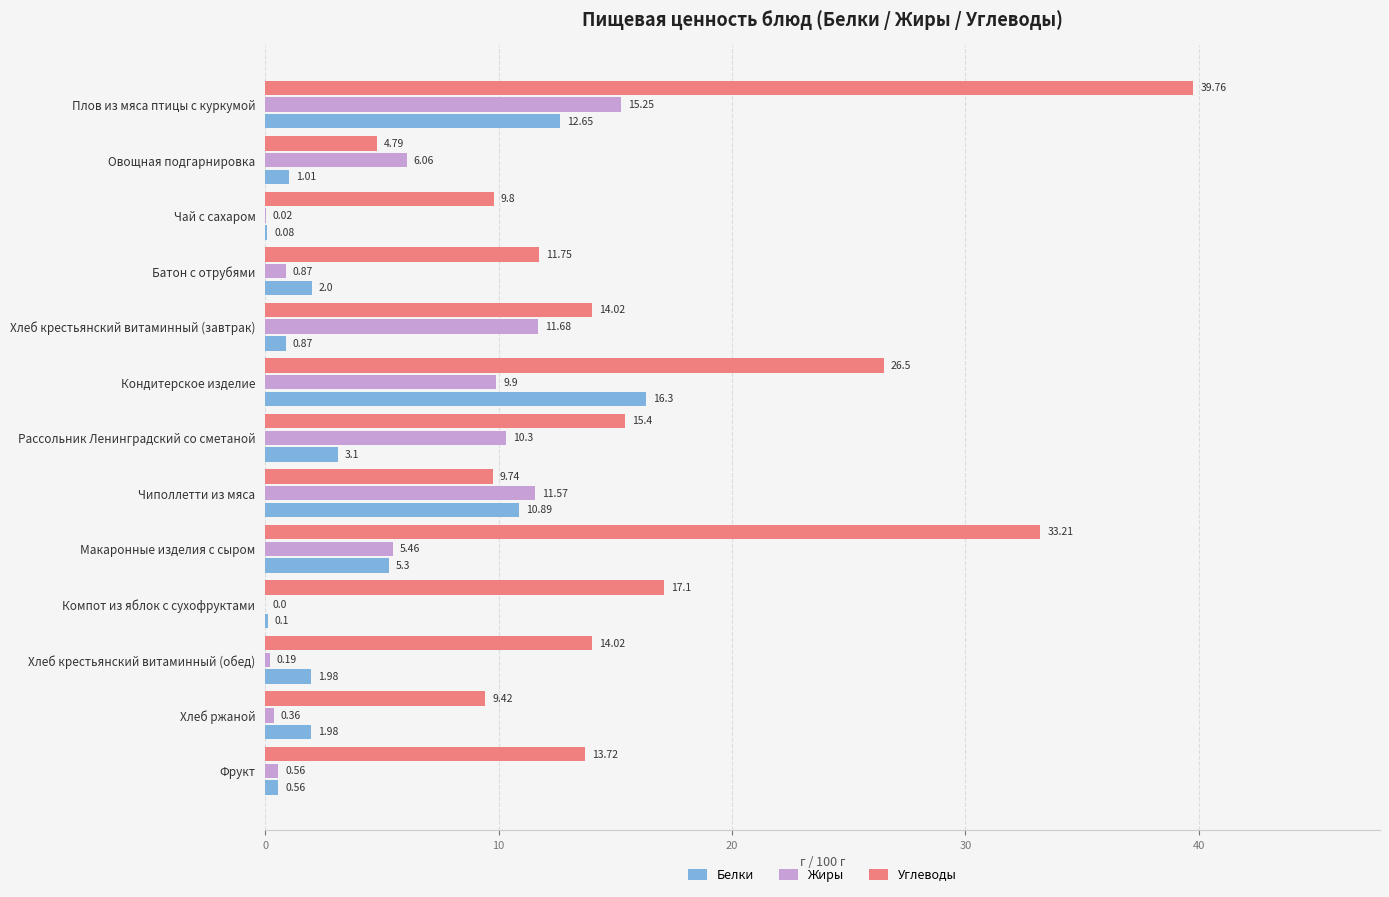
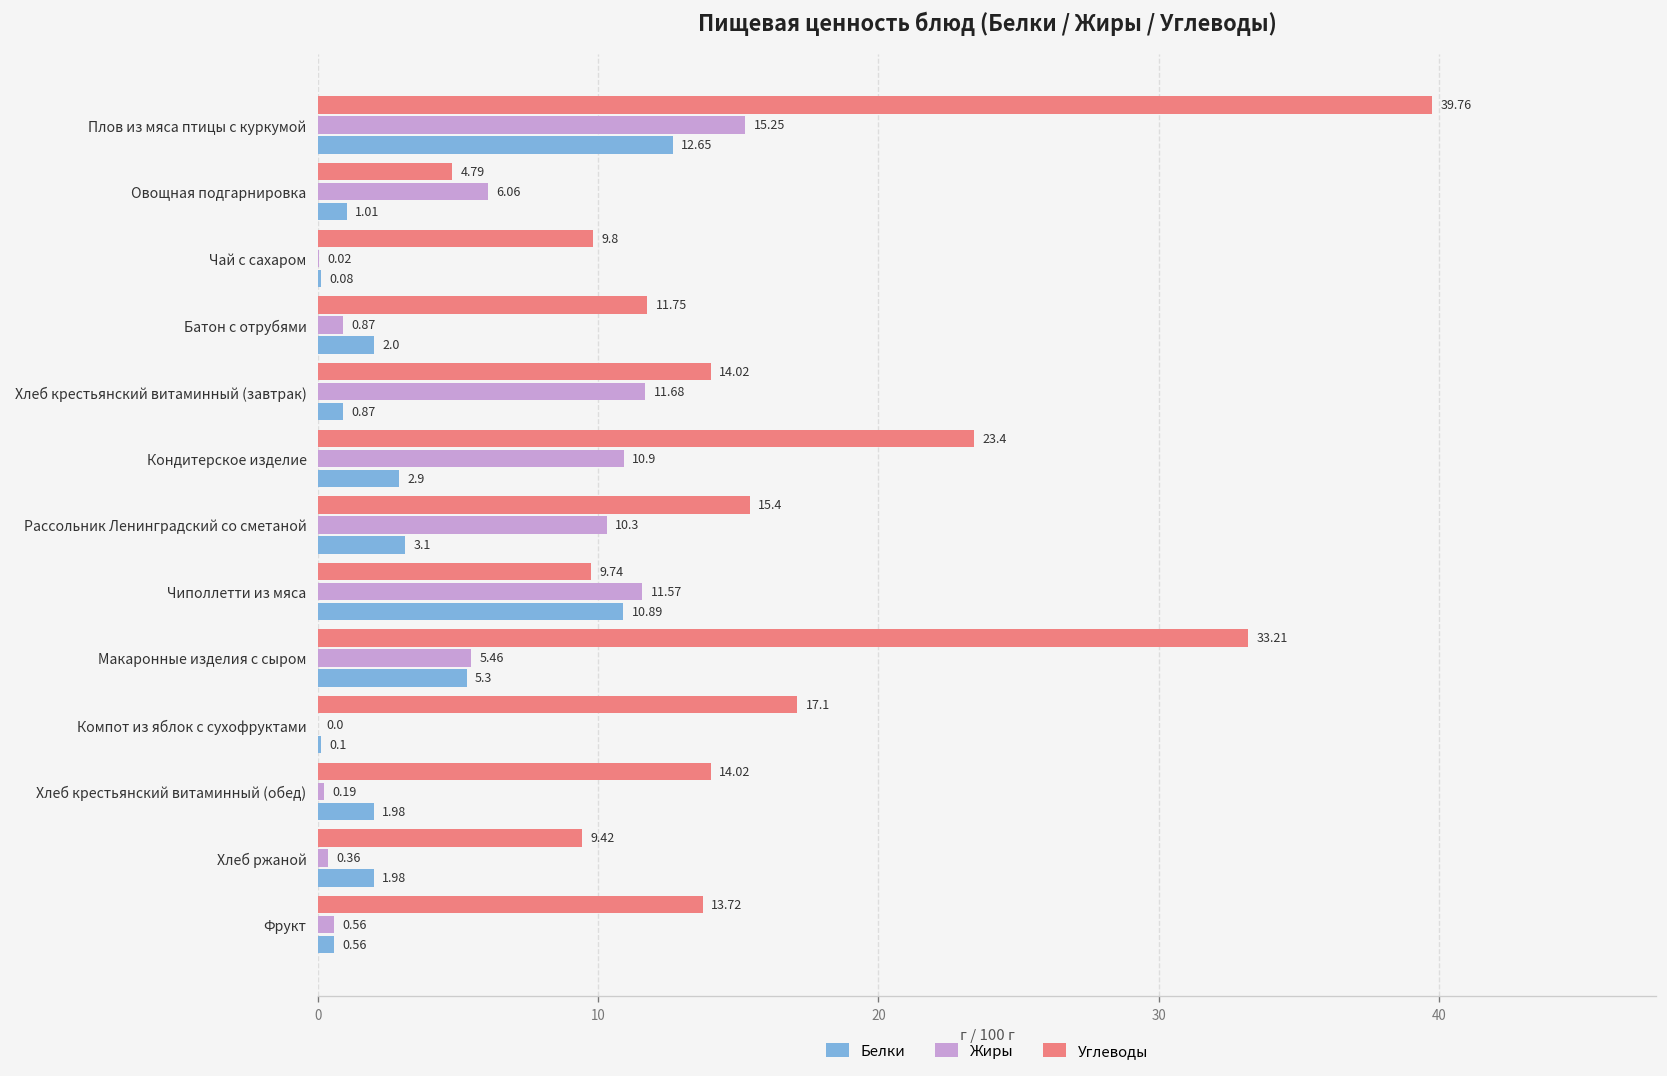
Углеводы, Кондитерское изделие: 26.5 -> 23.4
Жиры, Кондитерское изделие: 9.9 -> 10.9
Белки, Кондитерское изделие: 16.3 -> 2.9
